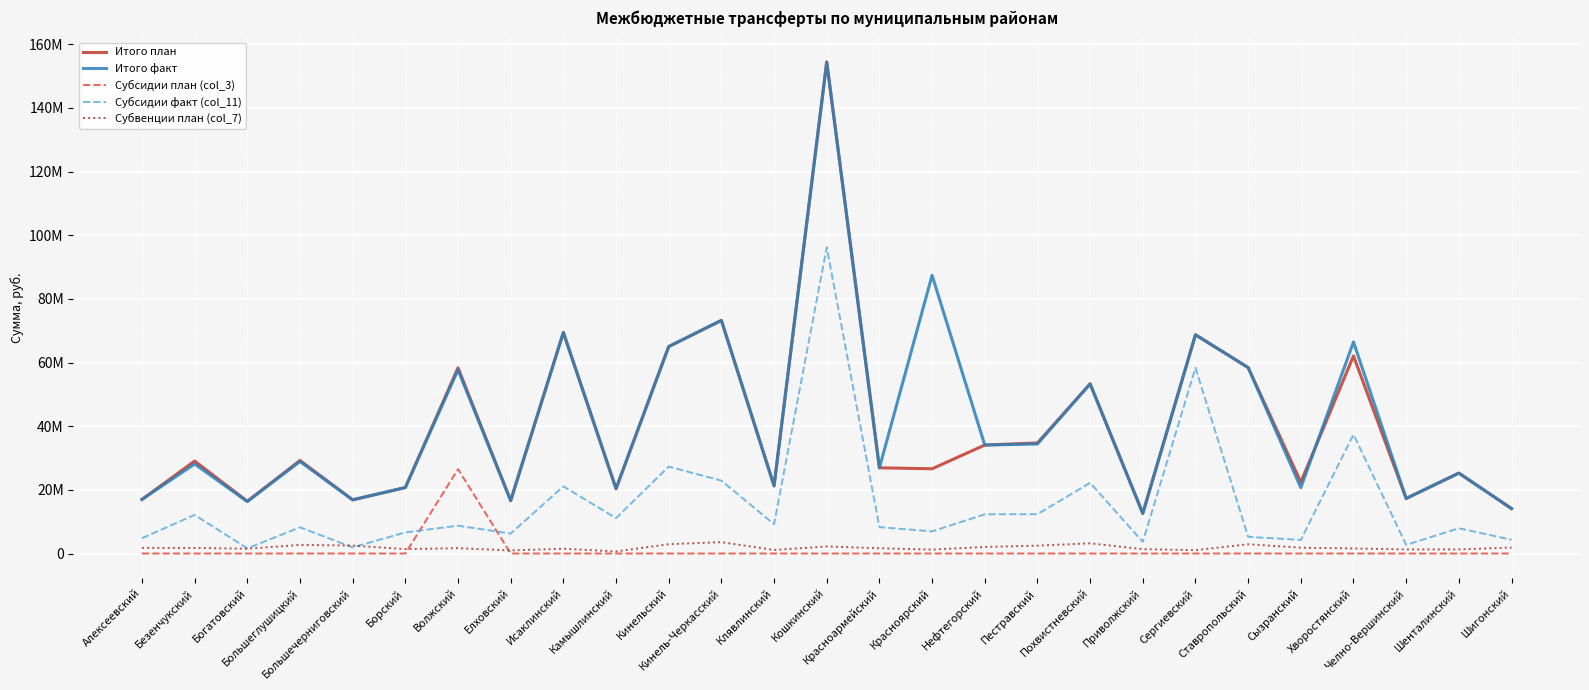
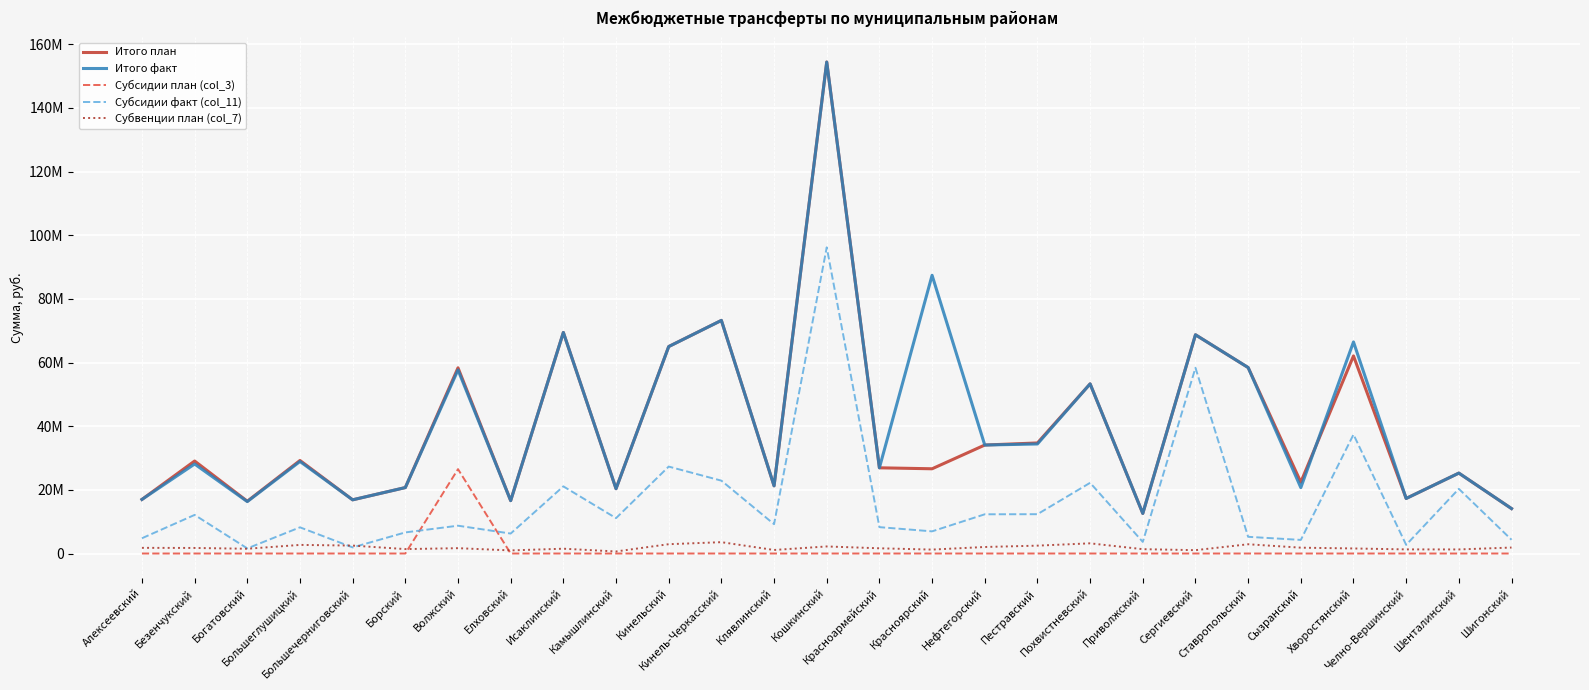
Субсидии факт (col_11), Шенталинский: 8000000 -> 20000000
